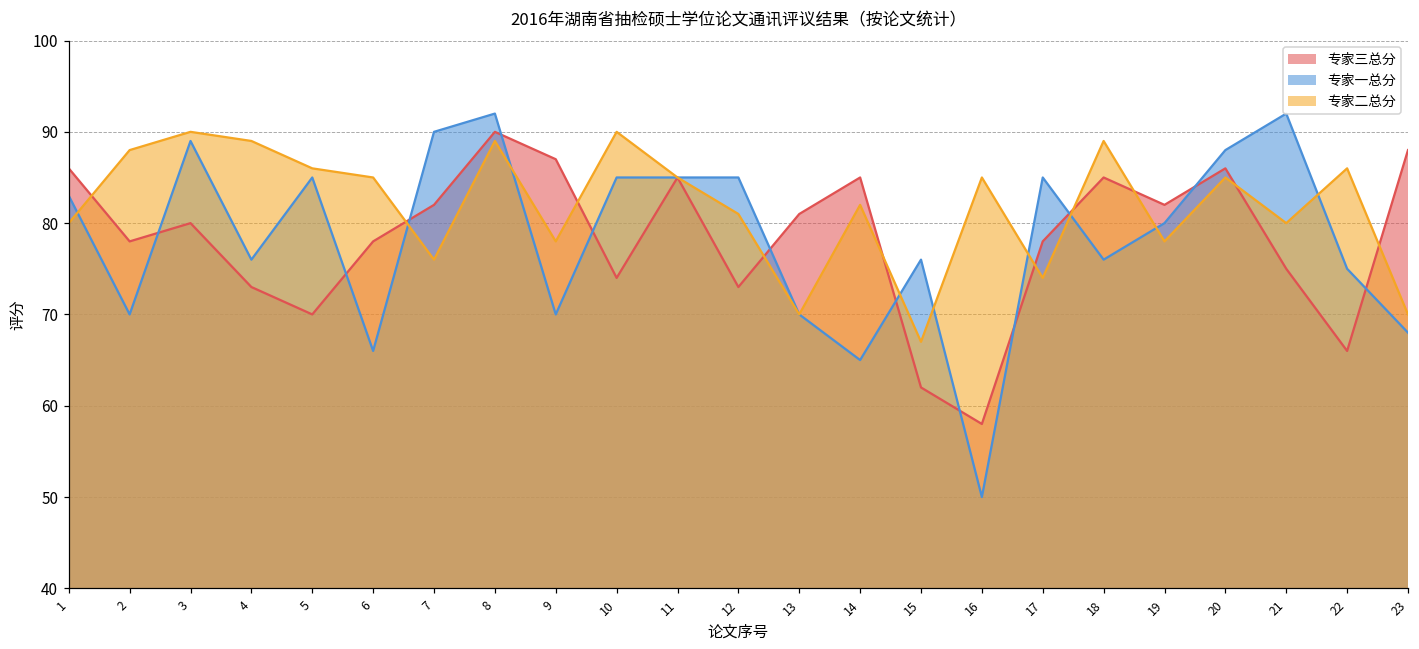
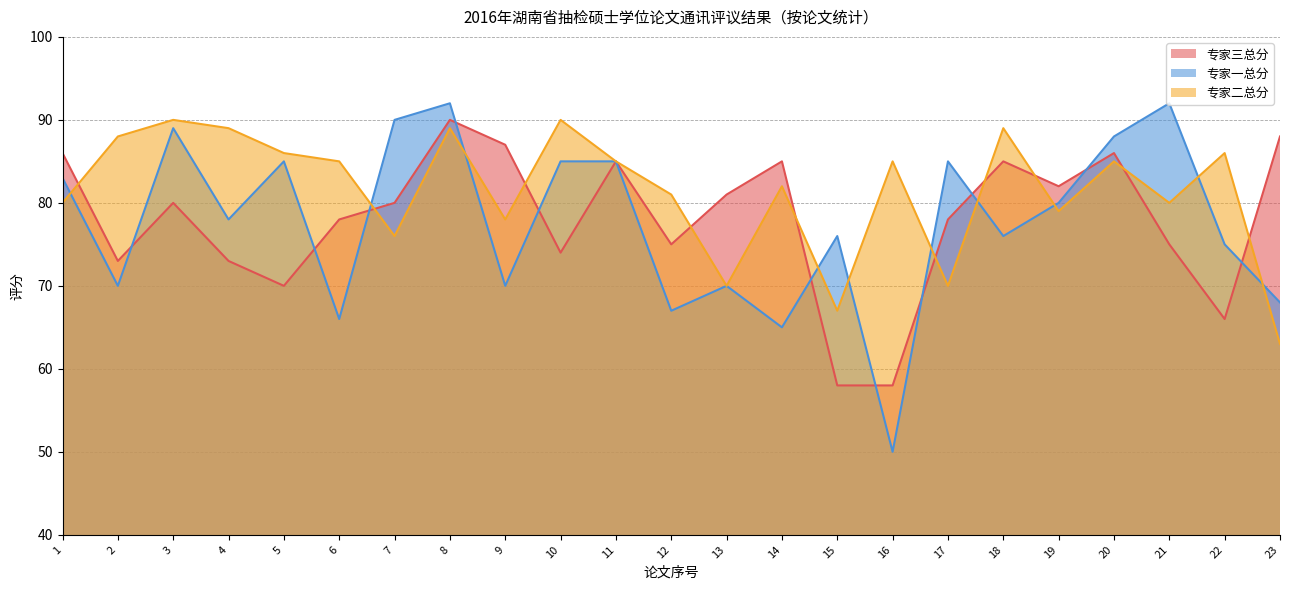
专家三总分, 2: 78 -> 73
专家一总分, 4: 76 -> 78
专家三总分, 7: 82 -> 80
专家三总分, 12: 73 -> 75
专家一总分, 12: 85 -> 67
专家三总分, 15: 62 -> 58
专家二总分, 17: 74 -> 70
专家二总分, 19: 78 -> 79
专家二总分, 23: 70 -> 63
